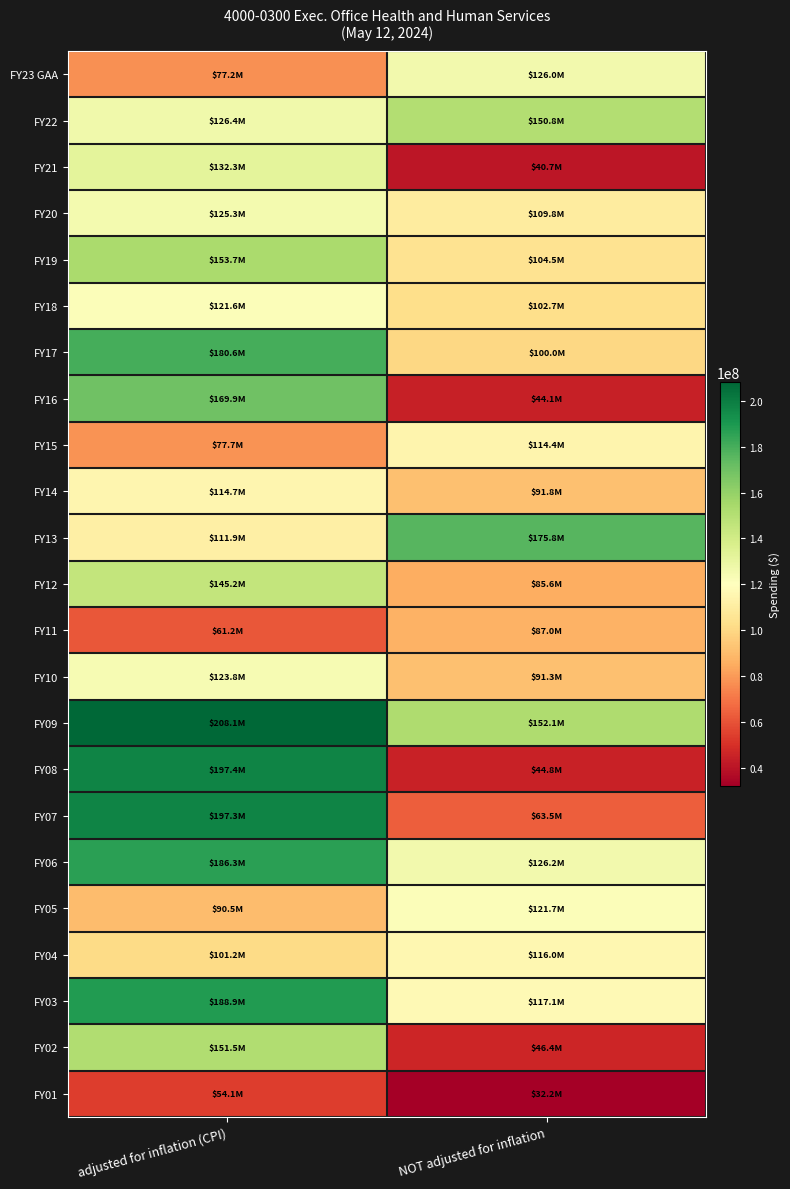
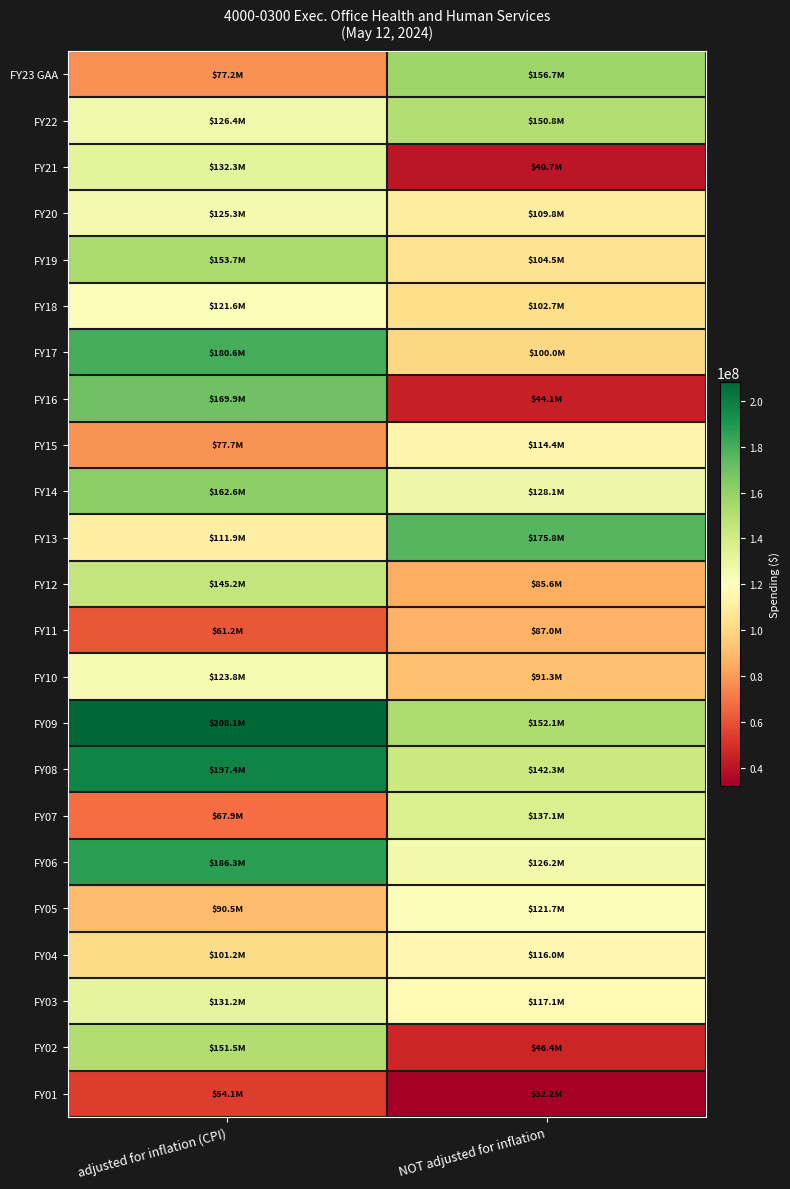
FY23 GAA, NOT adjusted for inflation: $126.0M -> $156.7M
FY14, adjusted for inflation (CPI): $114.7M -> $162.6M
FY14, NOT adjusted for inflation: $91.8M -> $128.1M
FY08, NOT adjusted for inflation: $44.8M -> $142.3M
FY07, adjusted for inflation (CPI): $197.3M -> $67.9M
FY07, NOT adjusted for inflation: $63.5M -> $137.1M
FY03, adjusted for inflation (CPI): $188.9M -> $131.2M
